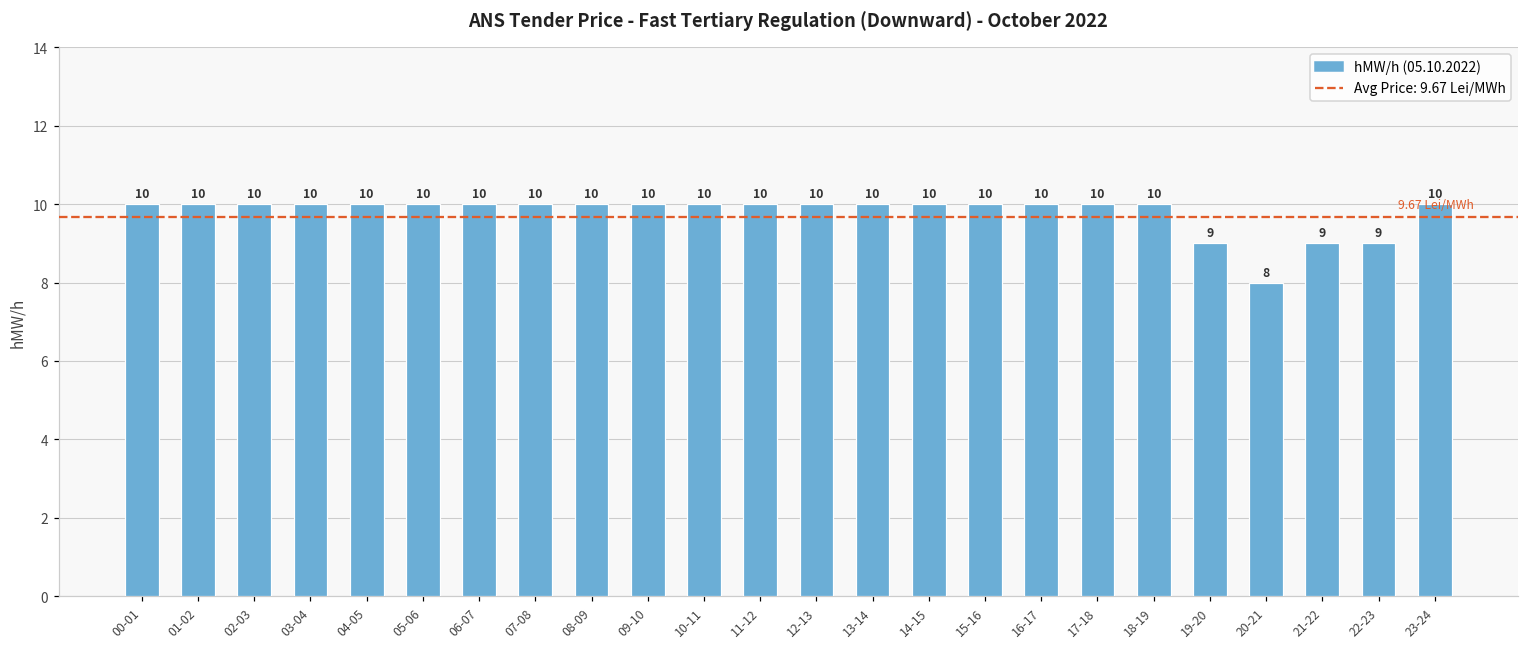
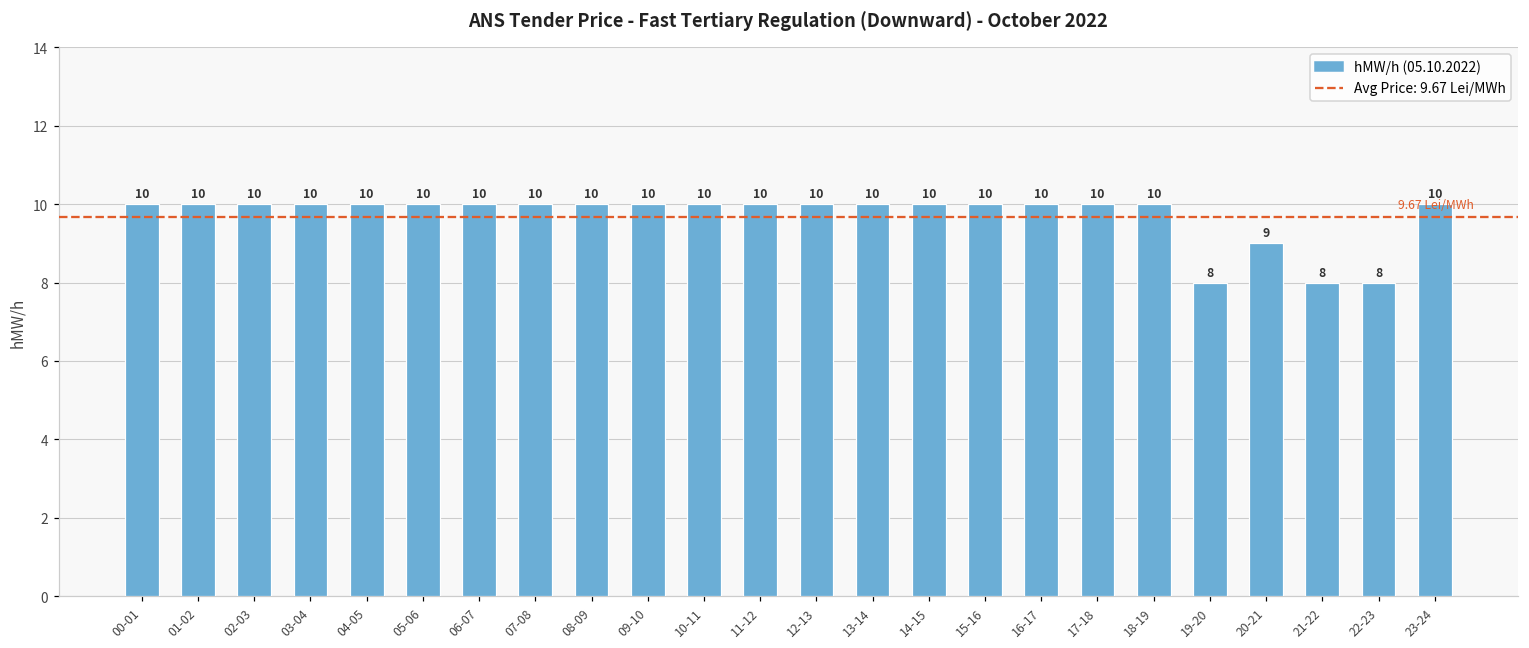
19-20: 9 -> 8
20-21: 8 -> 9
21-22: 9 -> 8
22-23: 9 -> 8
